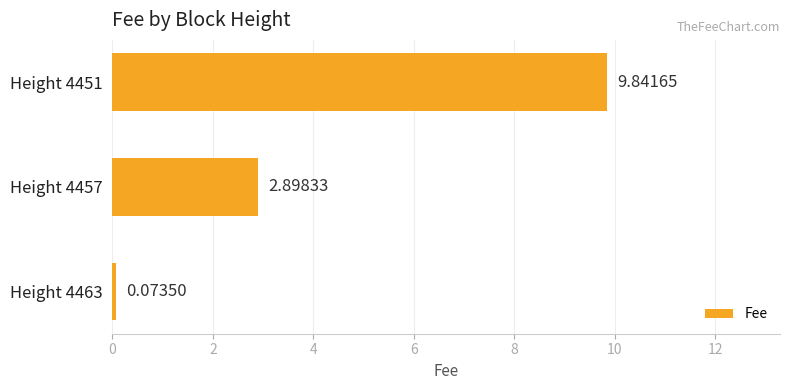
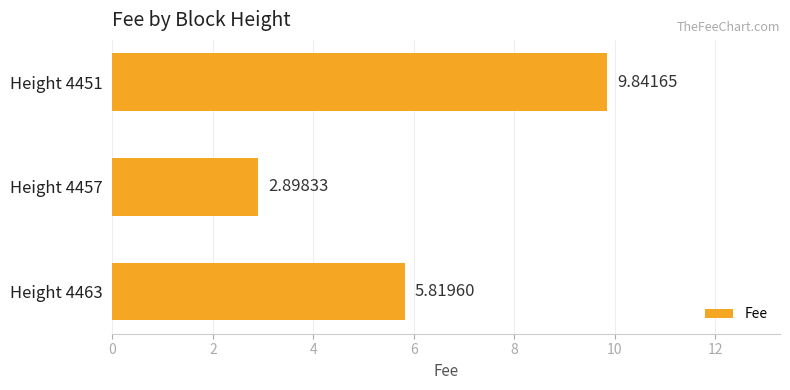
Height 4463: 0.07350 -> 5.81960
